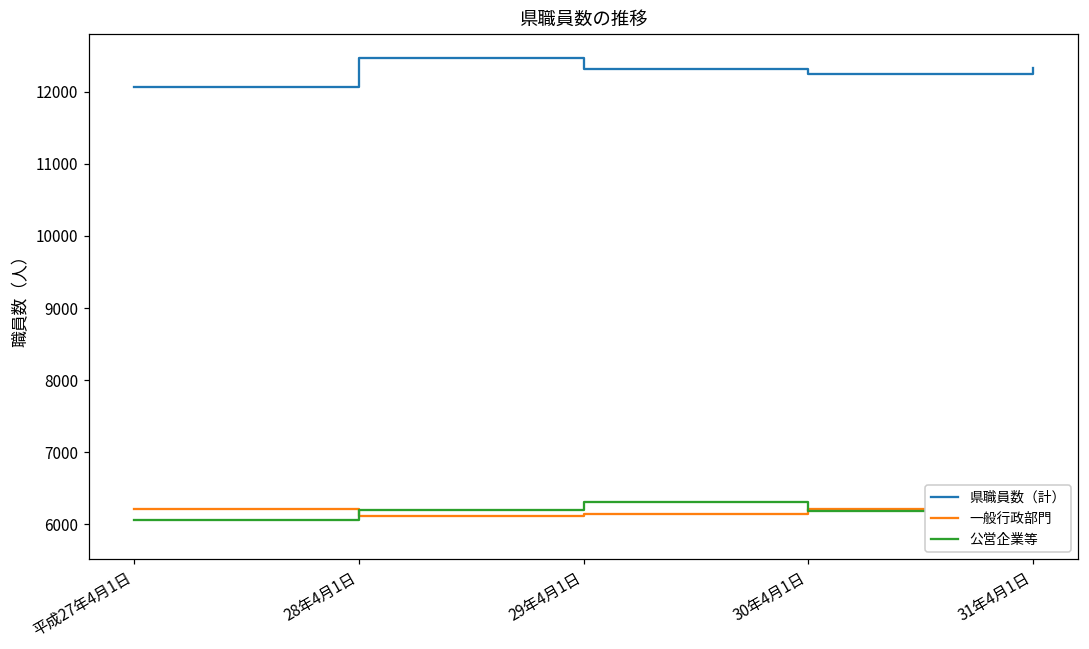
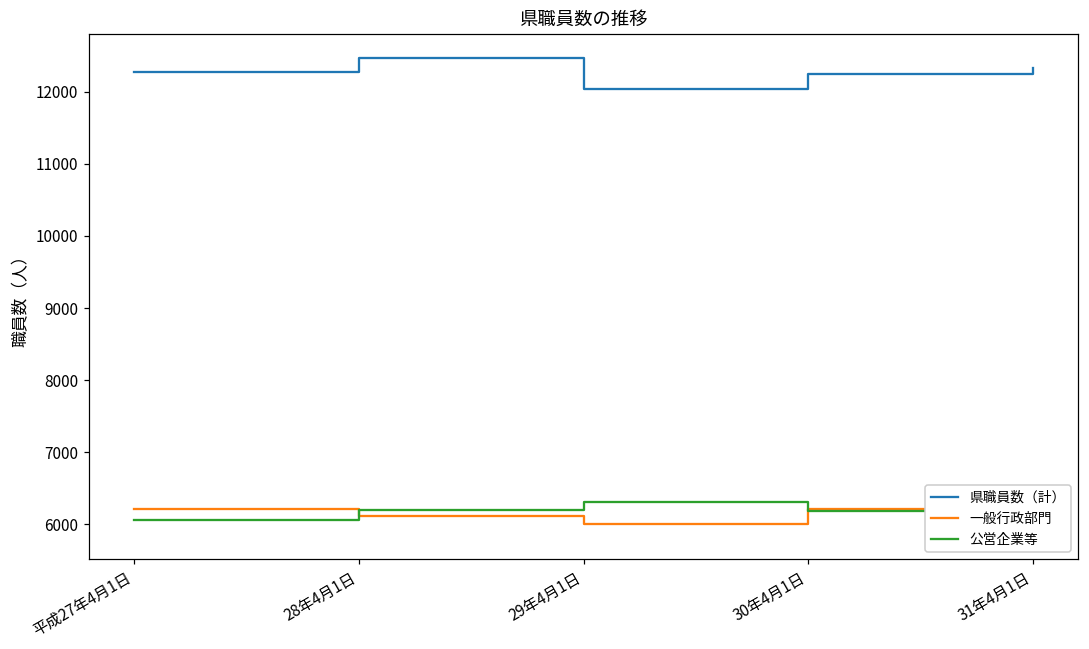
県職員数（計）, 平成27年4月1日: 12100 -> 12300
県職員数（計）, 29年4月1日: 12300 -> 12000
一般行政部門, 29年4月1日: 6100 -> 6000
